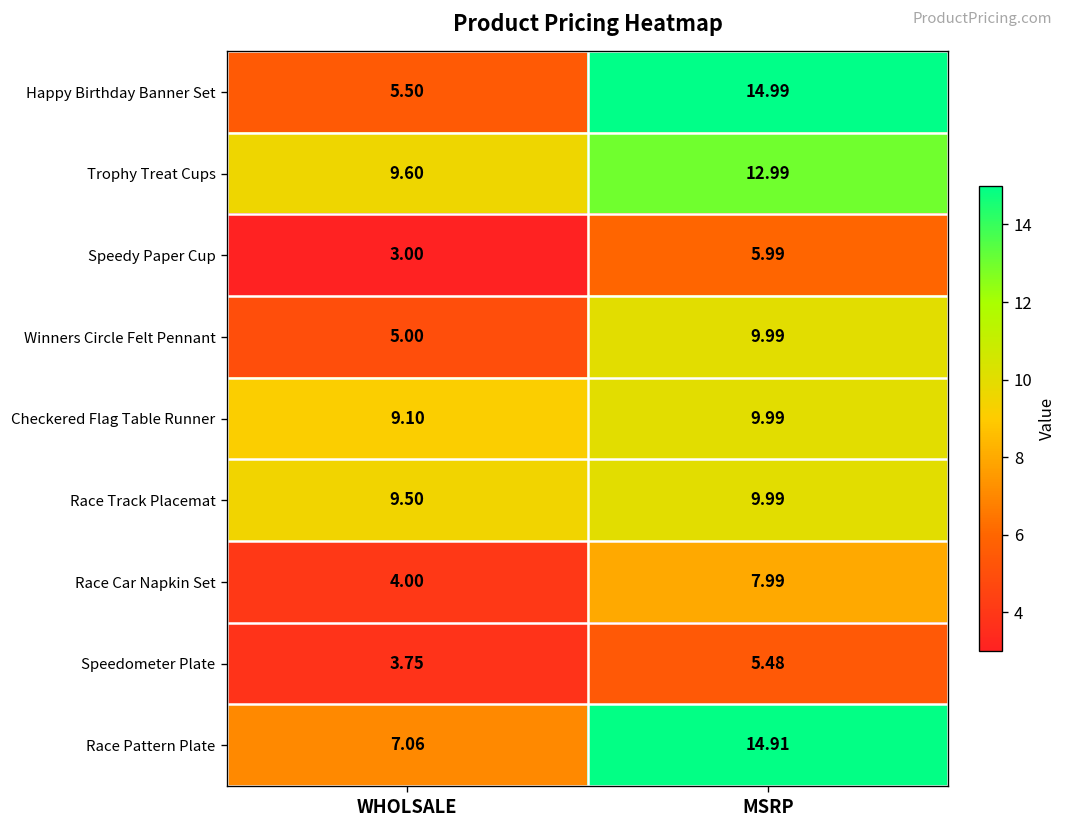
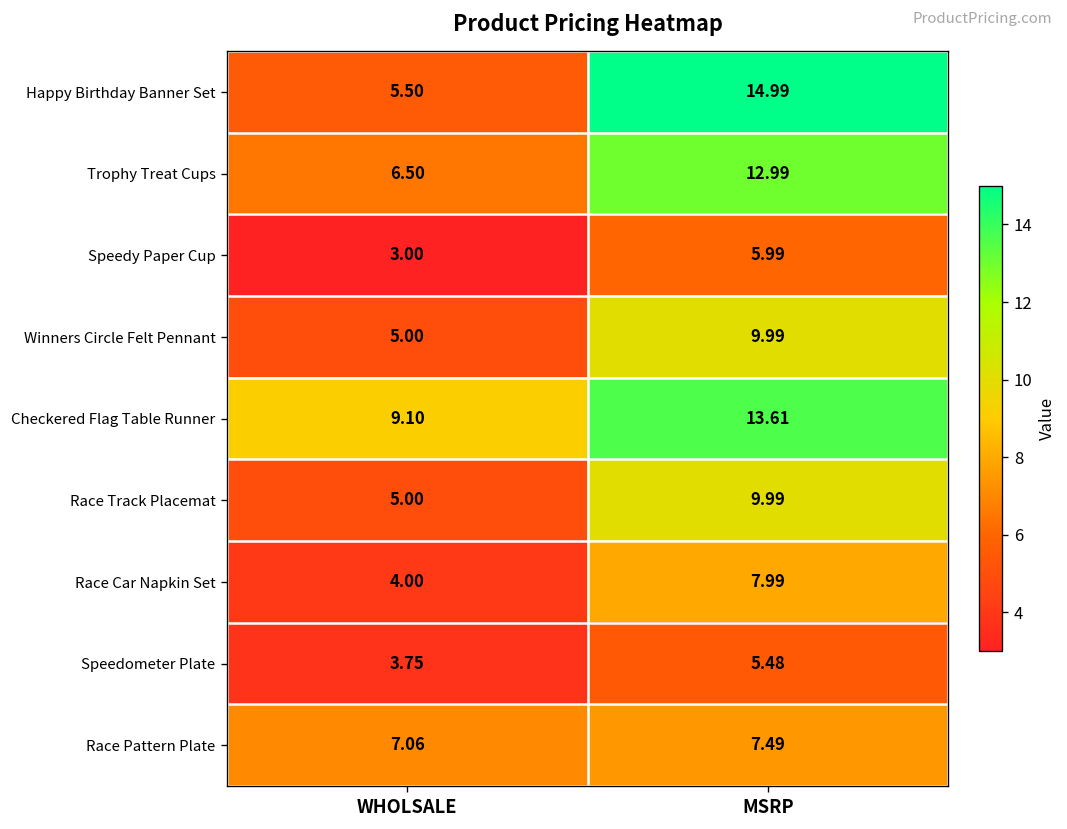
Trophy Treat Cups, WHOLSALE: 9.60 -> 6.50
Checkered Flag Table Runner, MSRP: 9.99 -> 13.61
Race Track Placemat, WHOLSALE: 9.50 -> 5.00
Race Pattern Plate, MSRP: 14.91 -> 7.49
